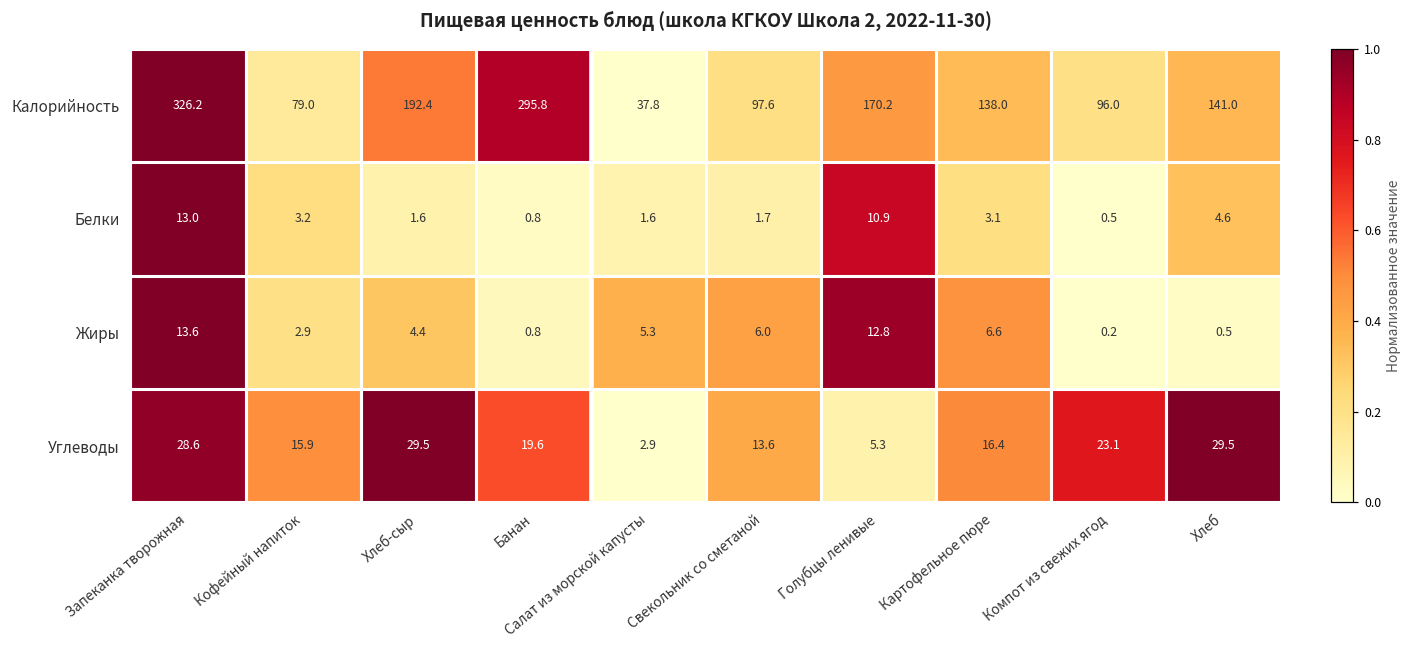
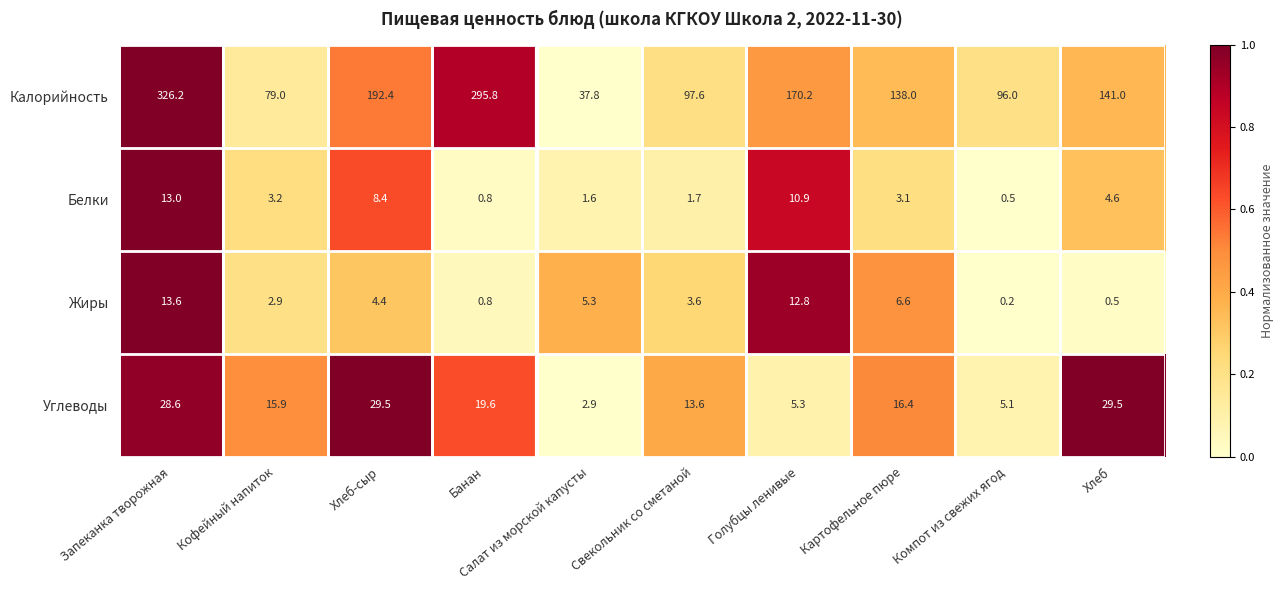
Белки, Хлеб-сыр: 1.6 -> 8.4
Жиры, Свекольник со сметаной: 6.0 -> 3.6
Углеводы, Компот из свежих ягод: 23.1 -> 5.1
